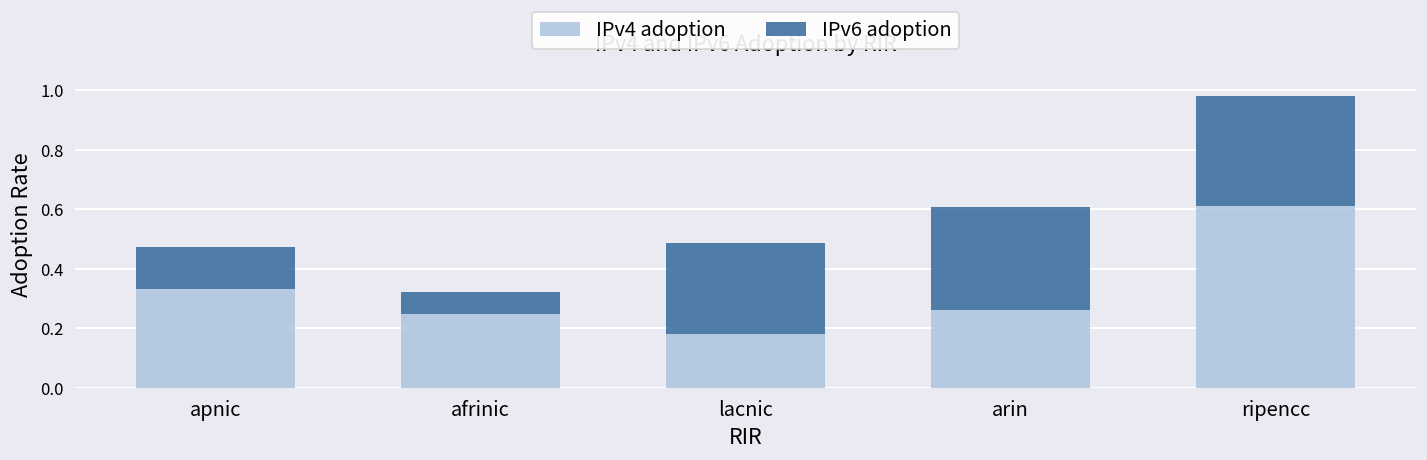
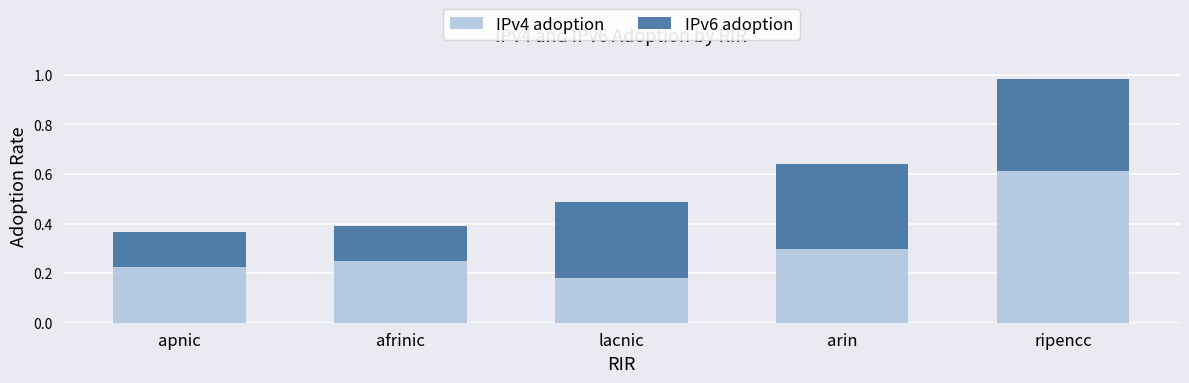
IPv4 adoption, apnic: 0.33 -> 0.22
IPv6 adoption, afrinic: 0.07 -> 0.14
IPv4 adoption, arin: 0.26 -> 0.30
